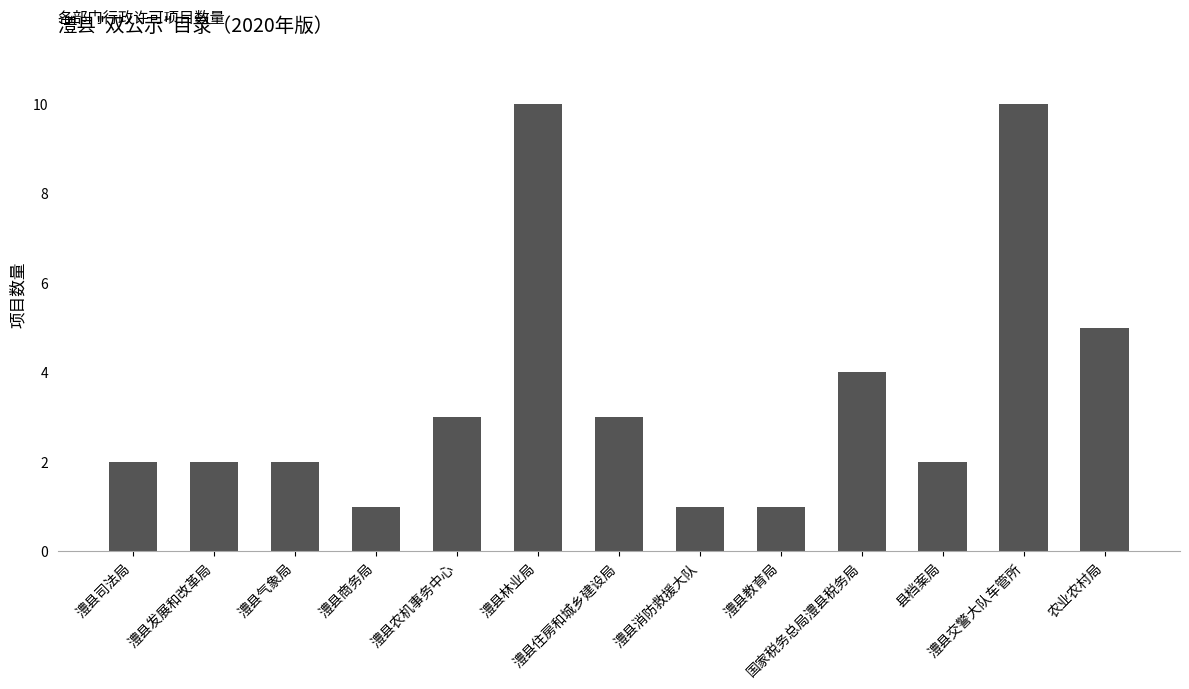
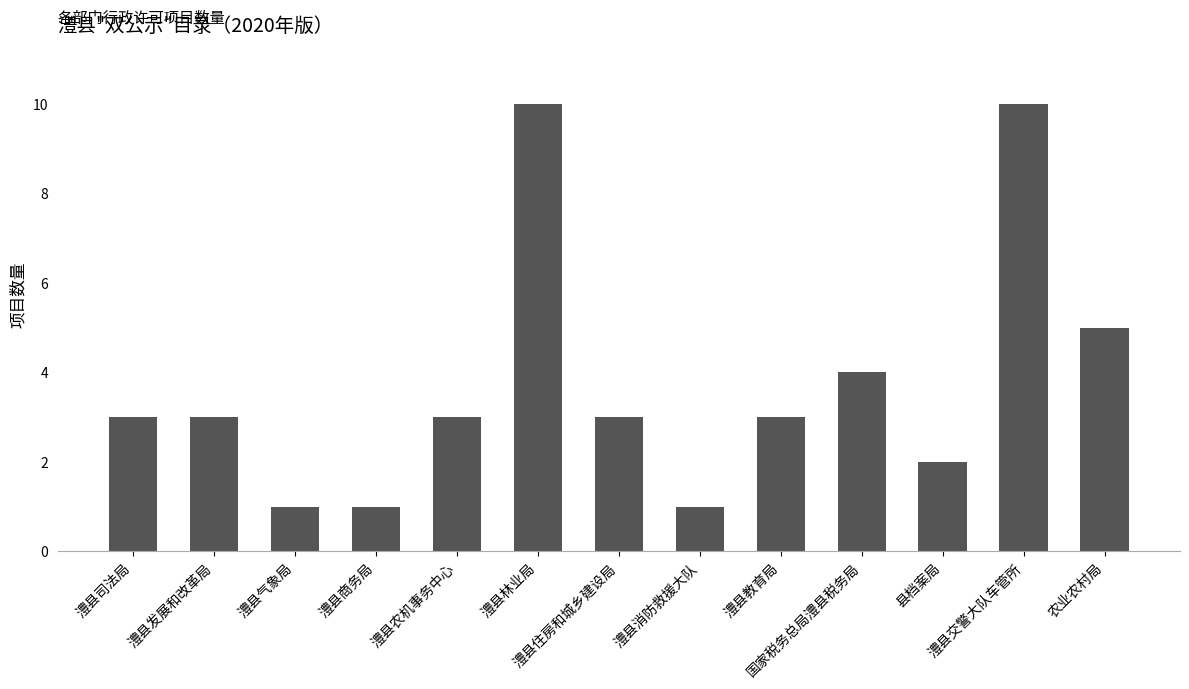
澧县司法局: 2 -> 3
澧县发展和改革局: 2 -> 3
澧县气象局: 2 -> 1
澧县教育局: 1 -> 3
